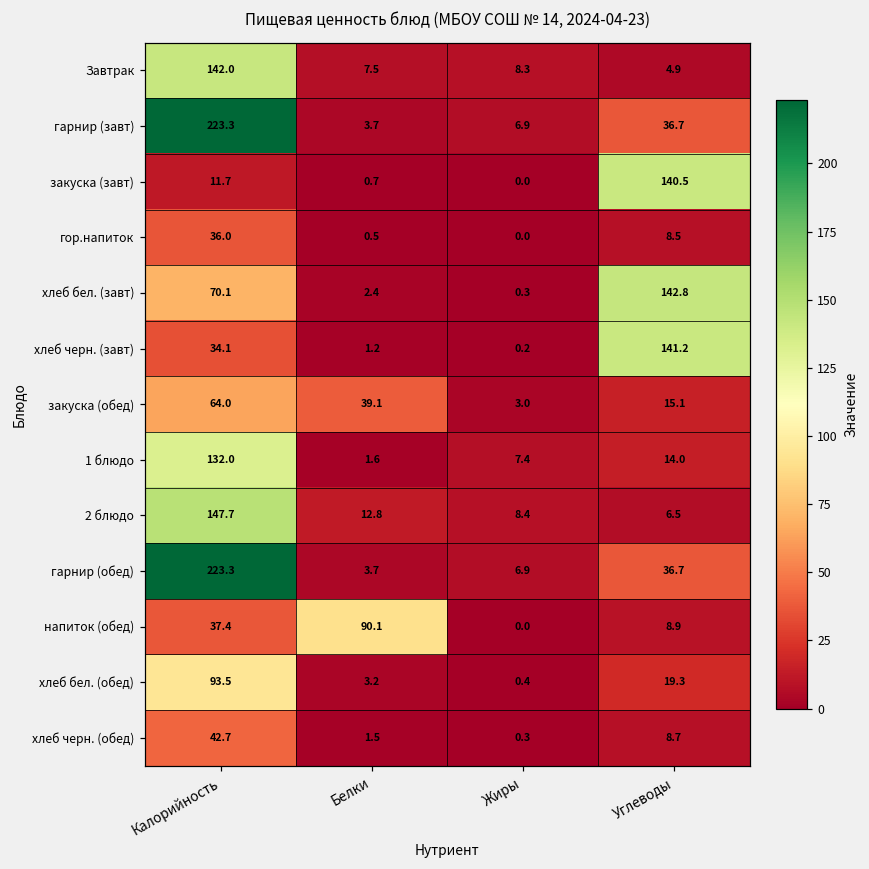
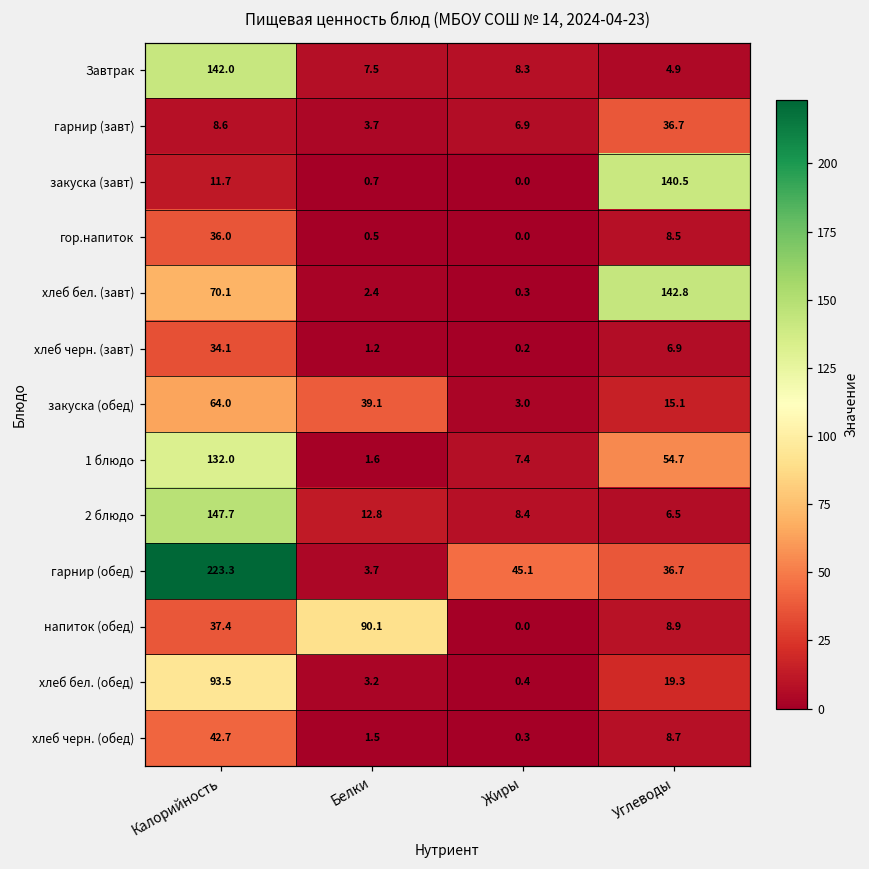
гарнир (завт), Калорийность: 223.3 -> 8.6
хлеб черн. (завт), Углеводы: 141.2 -> 6.9
1 блюдо, Углеводы: 14.0 -> 54.7
гарнир (обед), Жиры: 6.9 -> 45.1
